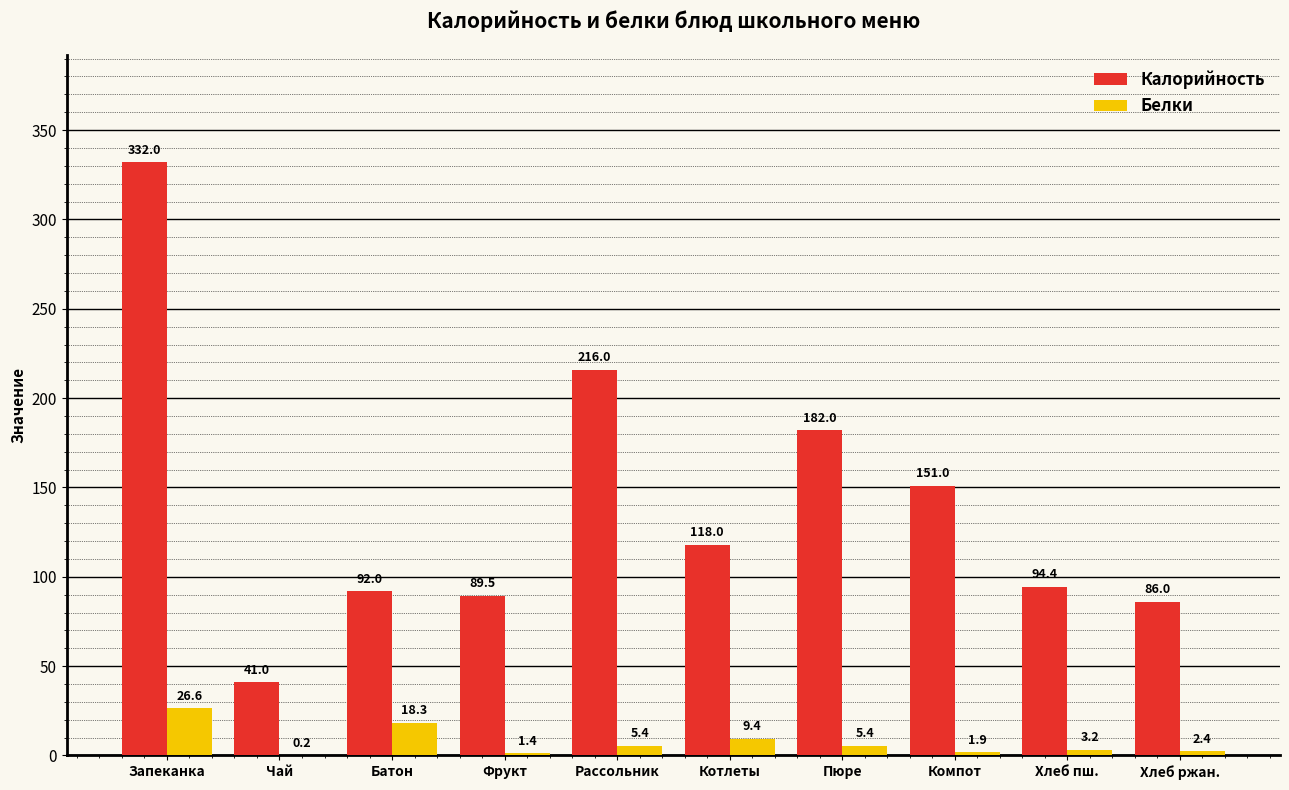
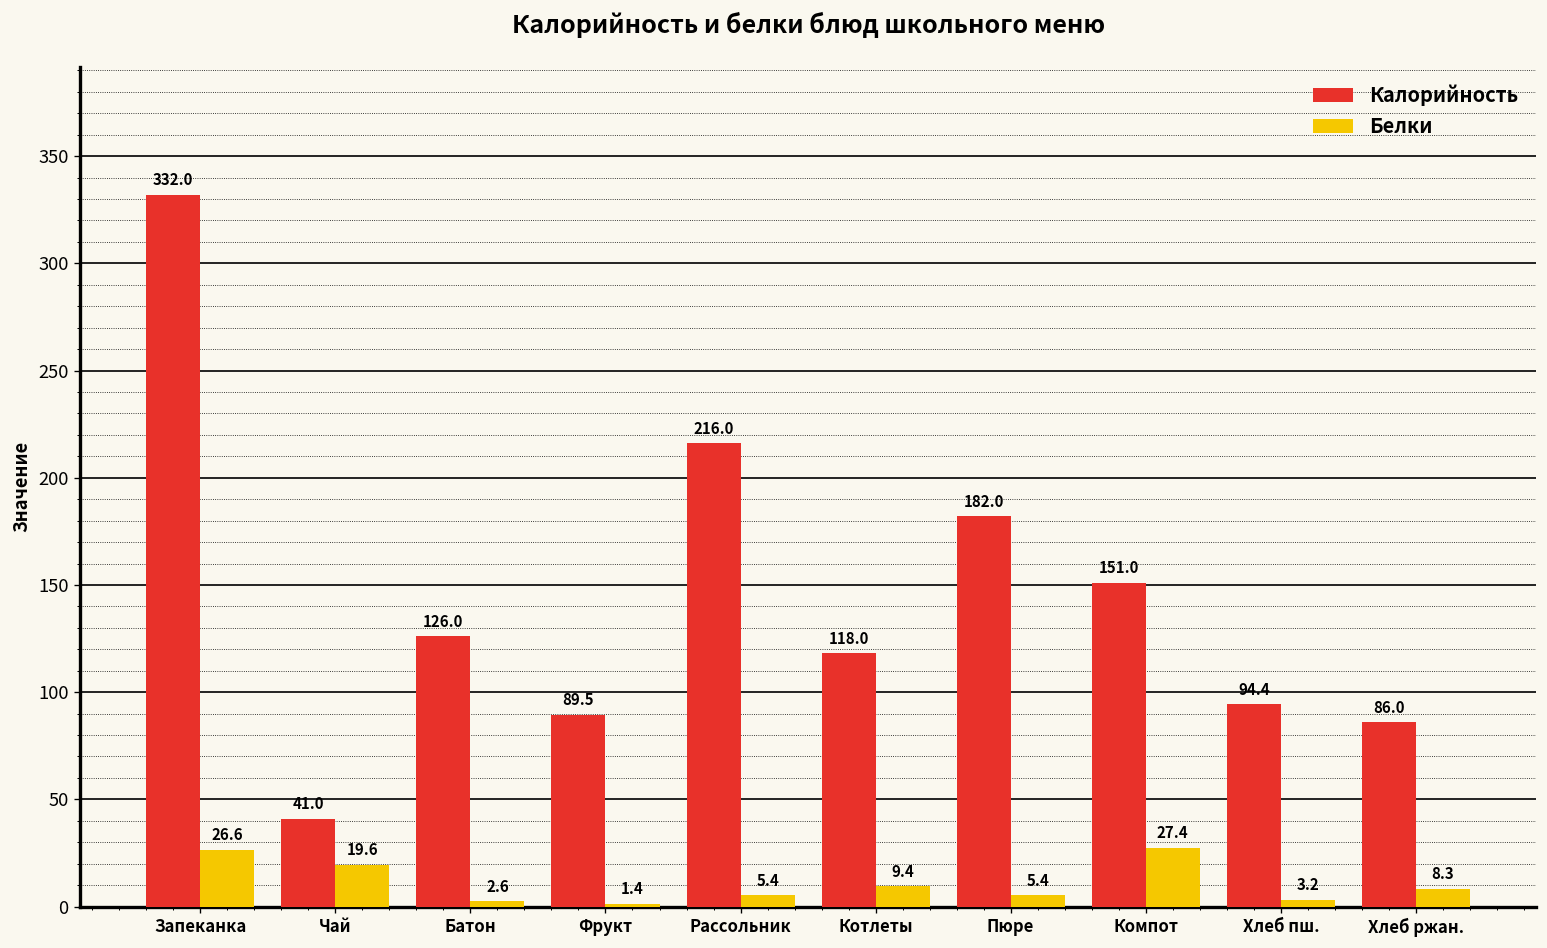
Белки, Чай: 0.2 -> 19.6
Калорийность, Батон: 92.0 -> 126.0
Белки, Батон: 18.3 -> 2.6
Белки, Компот: 1.9 -> 27.4
Белки, Хлеб ржан.: 2.4 -> 8.3
